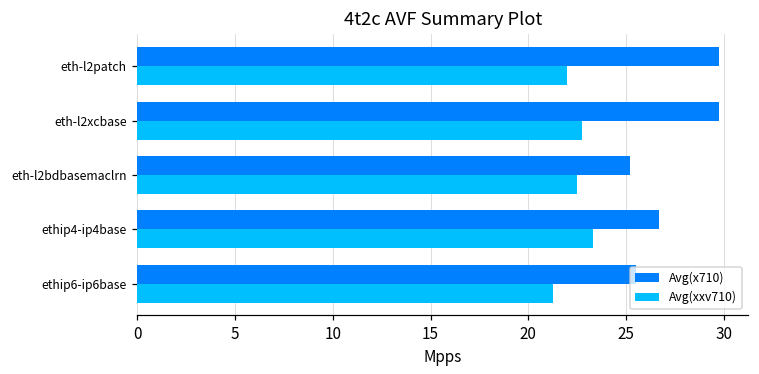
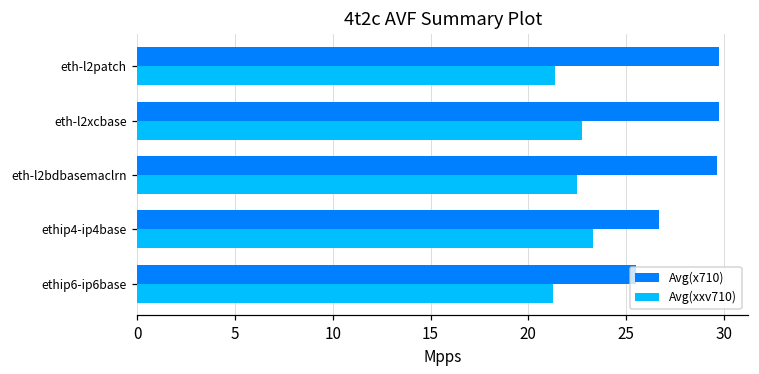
Avg(xxv710), eth-l2patch: 22.0 -> 21.4
Avg(x710), eth-l2bdbasemaclrn: 25.2 -> 29.7
